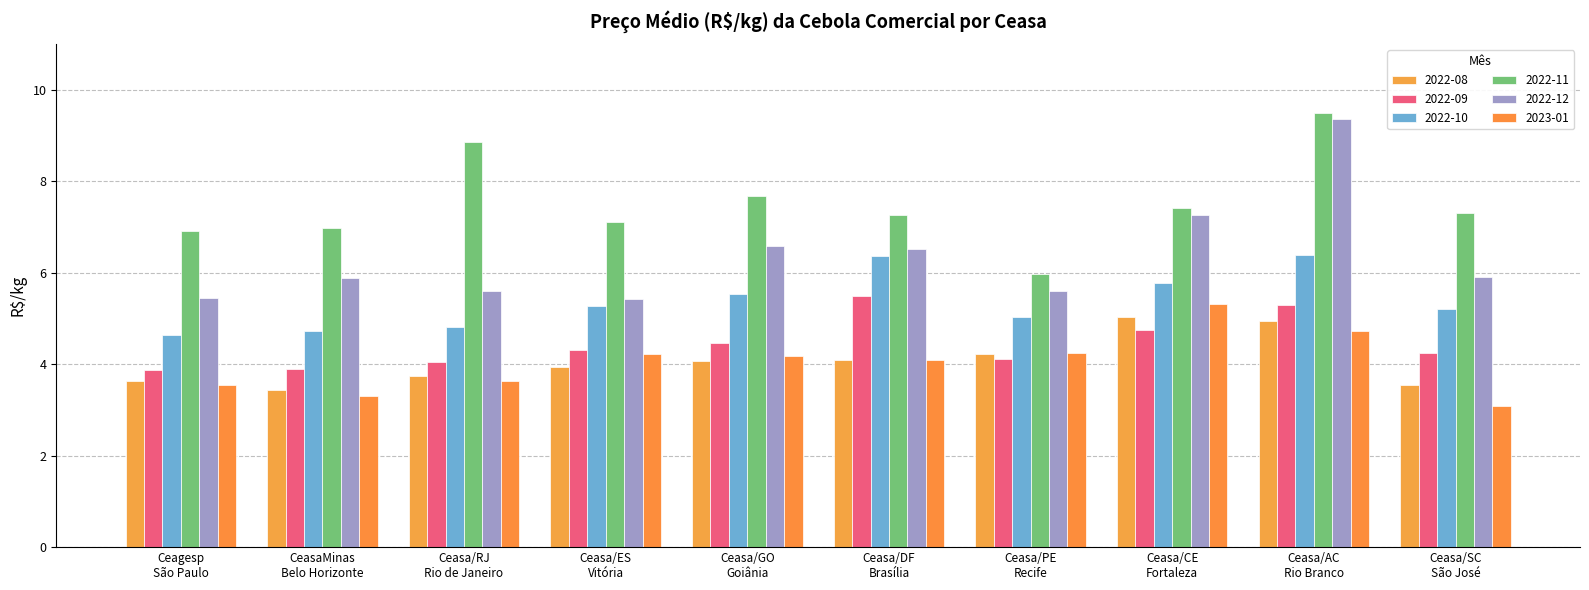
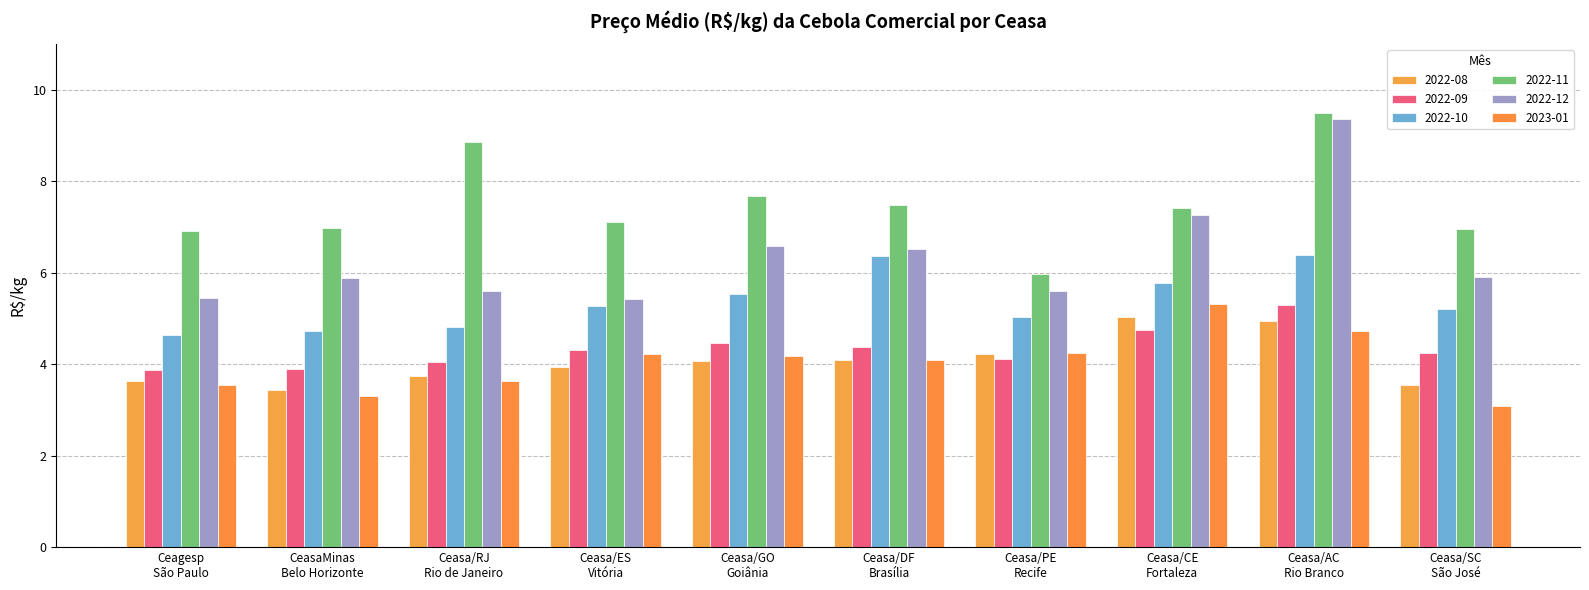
2022-09, Ceasa/DF Brasília: 5.5 -> 4.4
2022-11, Ceasa/DF Brasília: 7.3 -> 7.5
2022-11, Ceasa/SC São José: 7.3 -> 7.0
